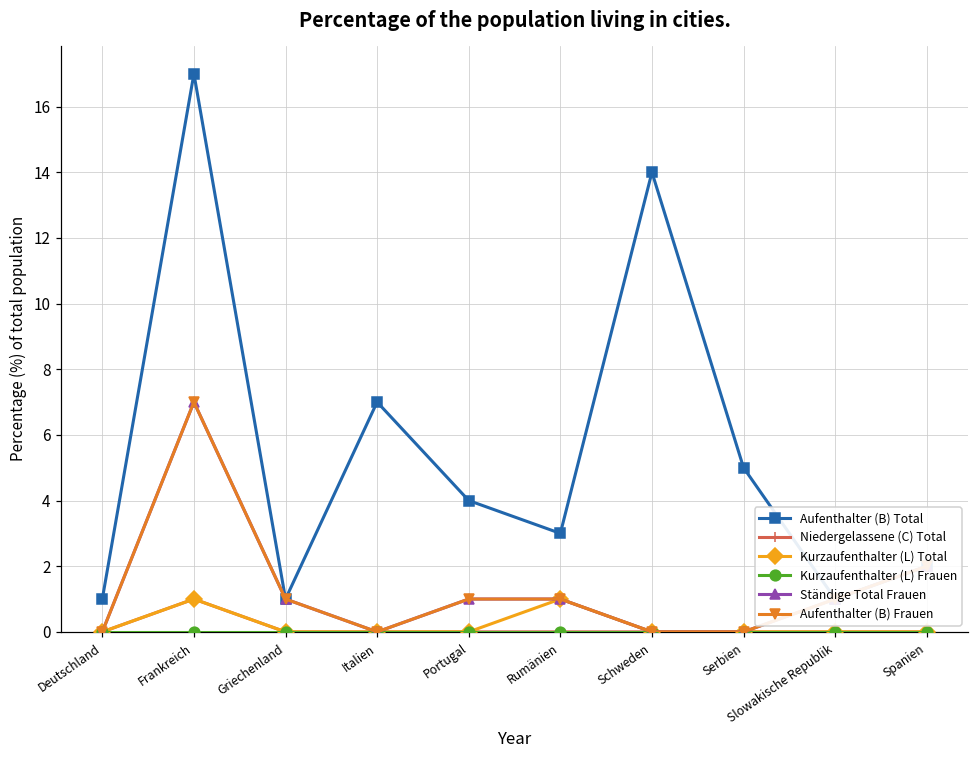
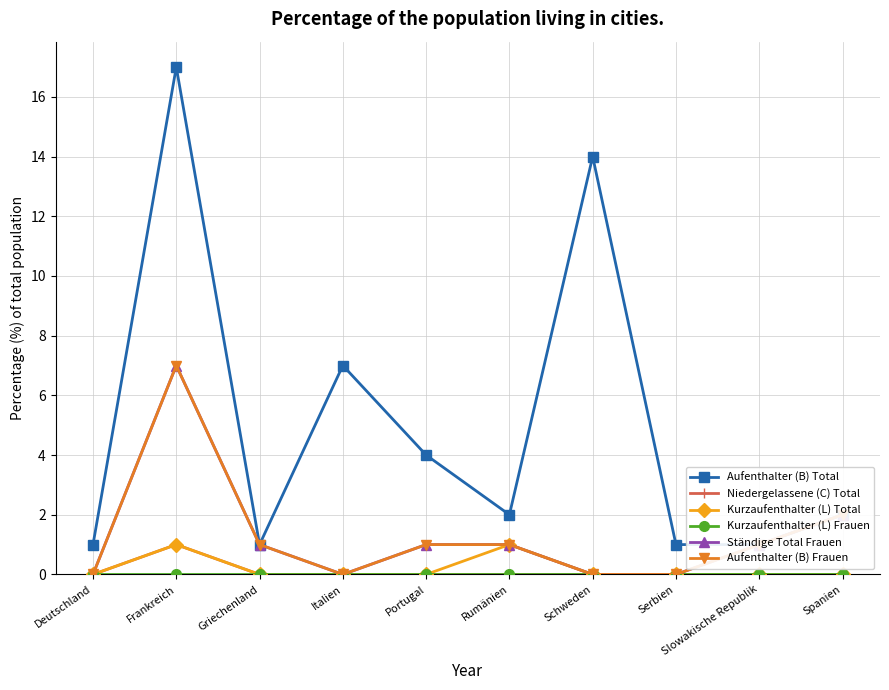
Aufenthalter (B) Total, Rumänien: 3 -> 2
Aufenthalter (B) Total, Serbien: 5 -> 1
